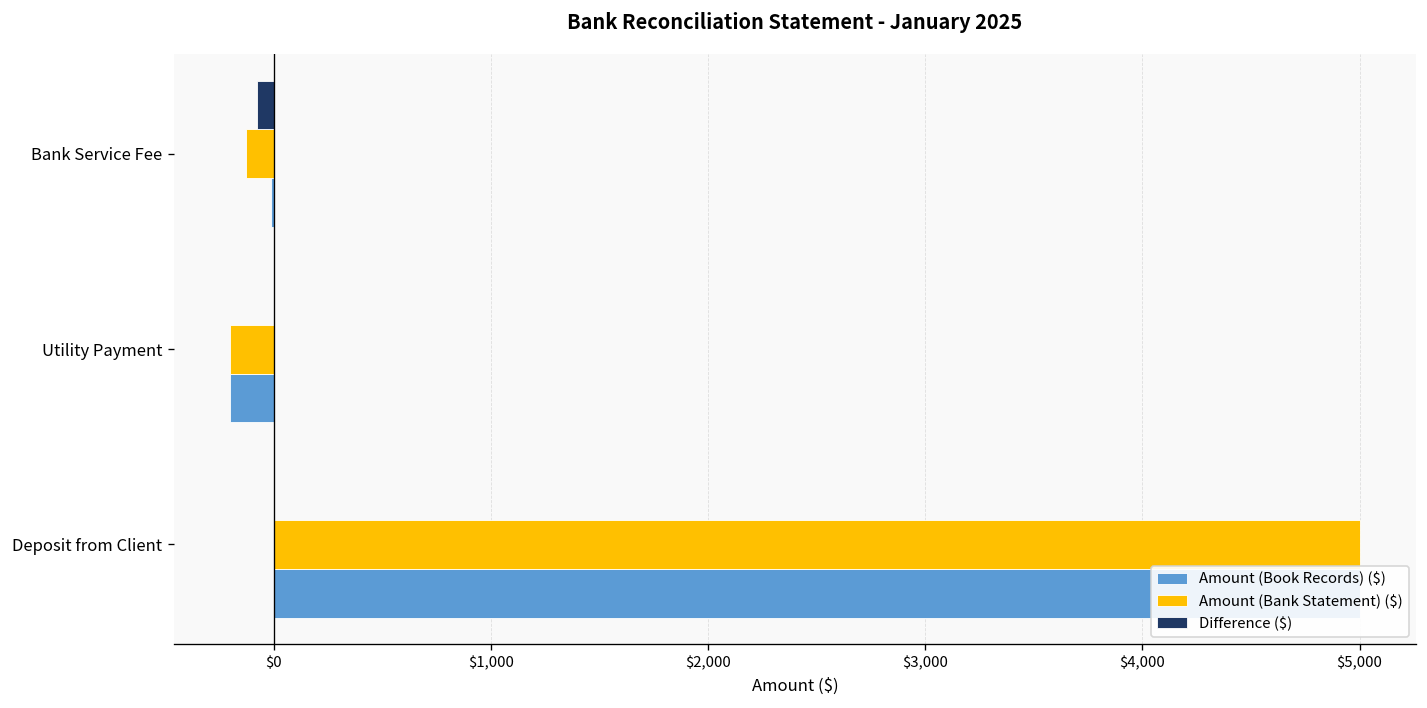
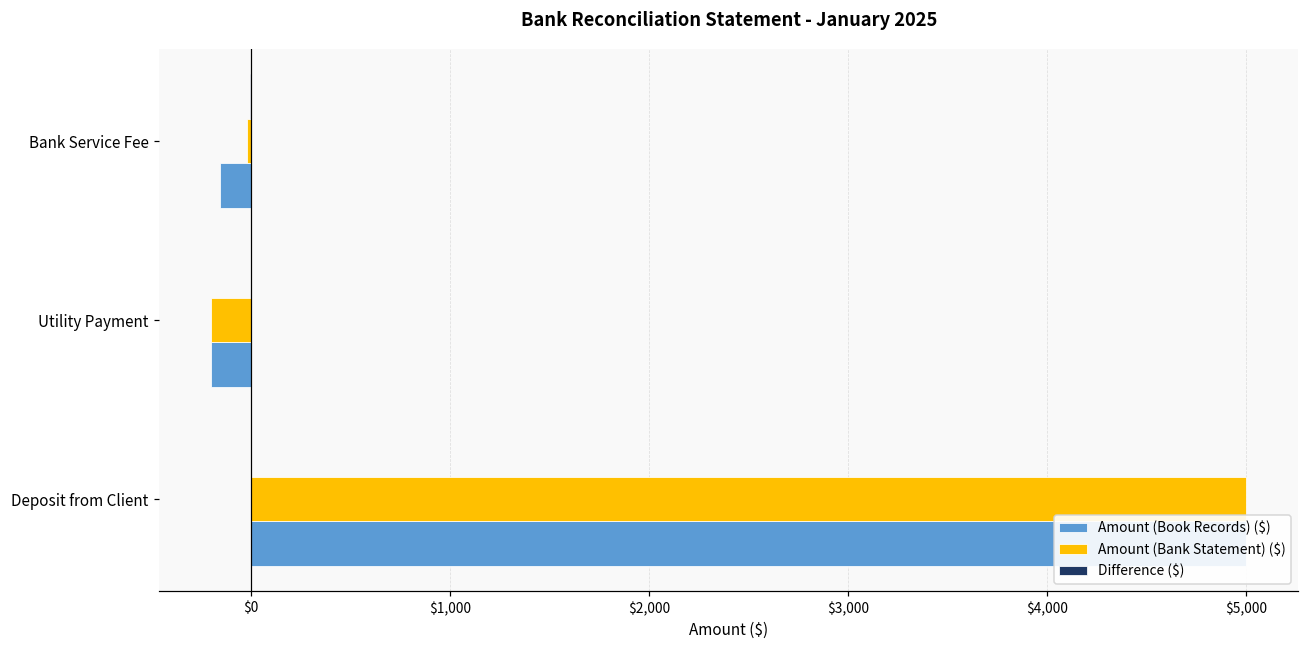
Difference ($), Bank Service Fee: $-80 -> $-10
Amount (Bank Statement) ($), Bank Service Fee: $-130 -> $-20
Amount (Book Records) ($), Bank Service Fee: $-20 -> $-150
